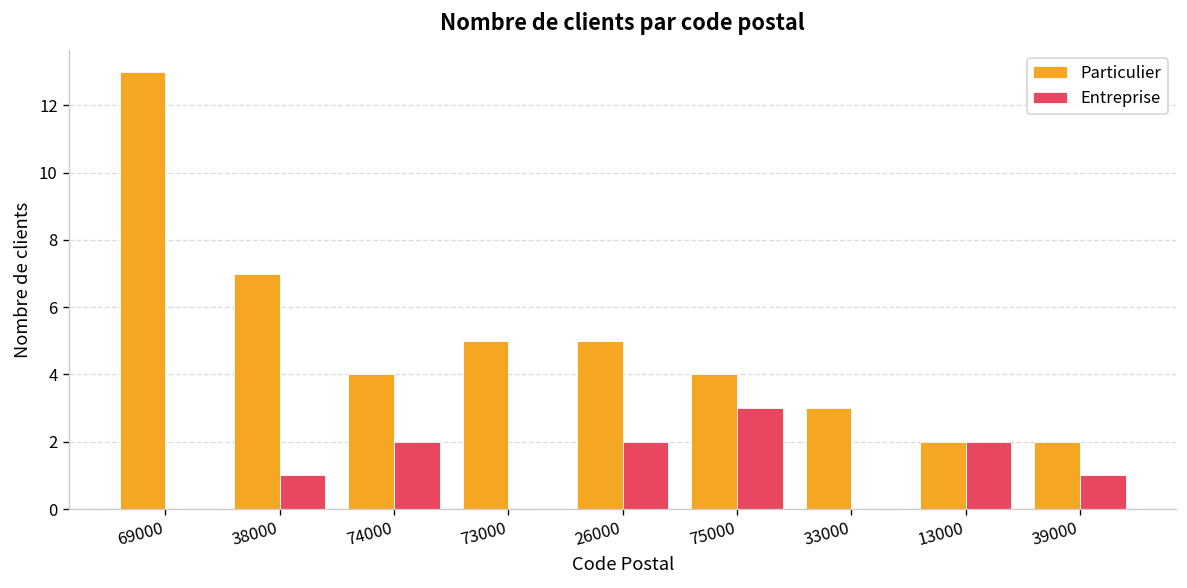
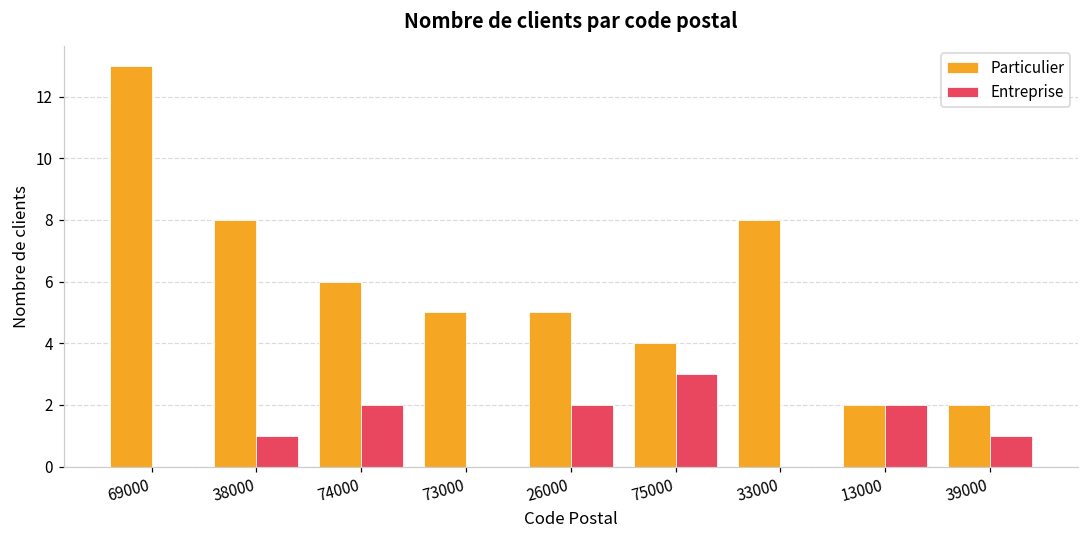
Particulier, 38000: 7 -> 8
Particulier, 74000: 4 -> 6
Particulier, 33000: 3 -> 8
